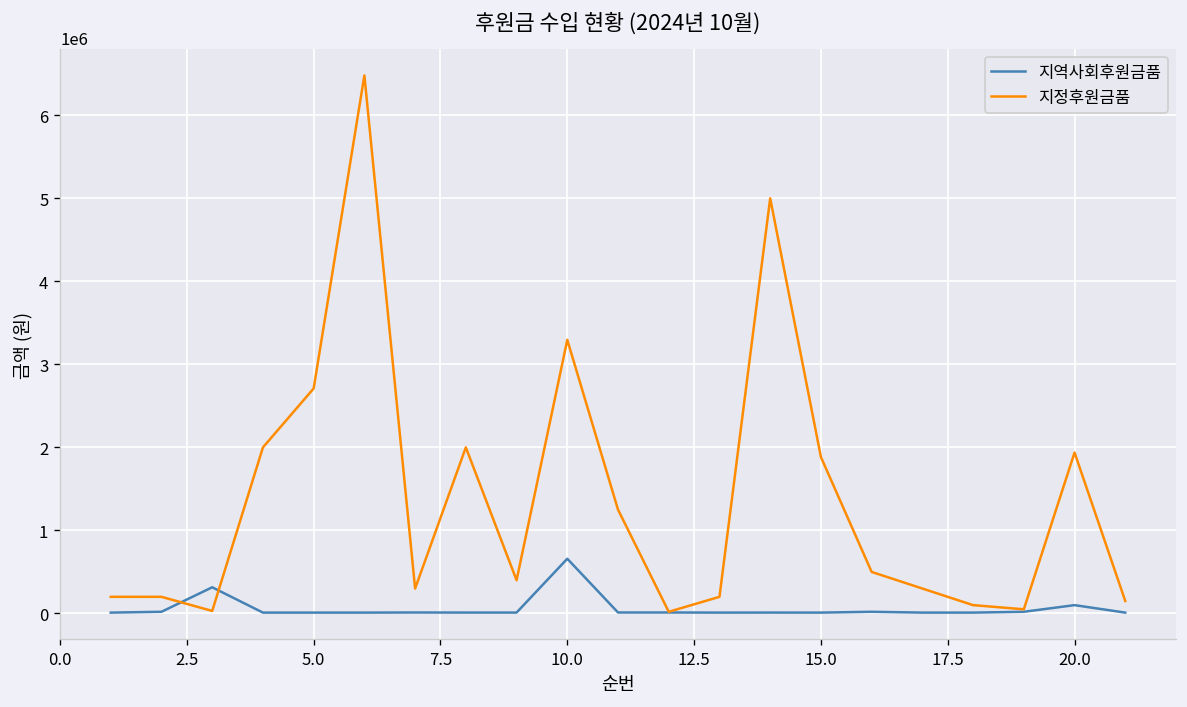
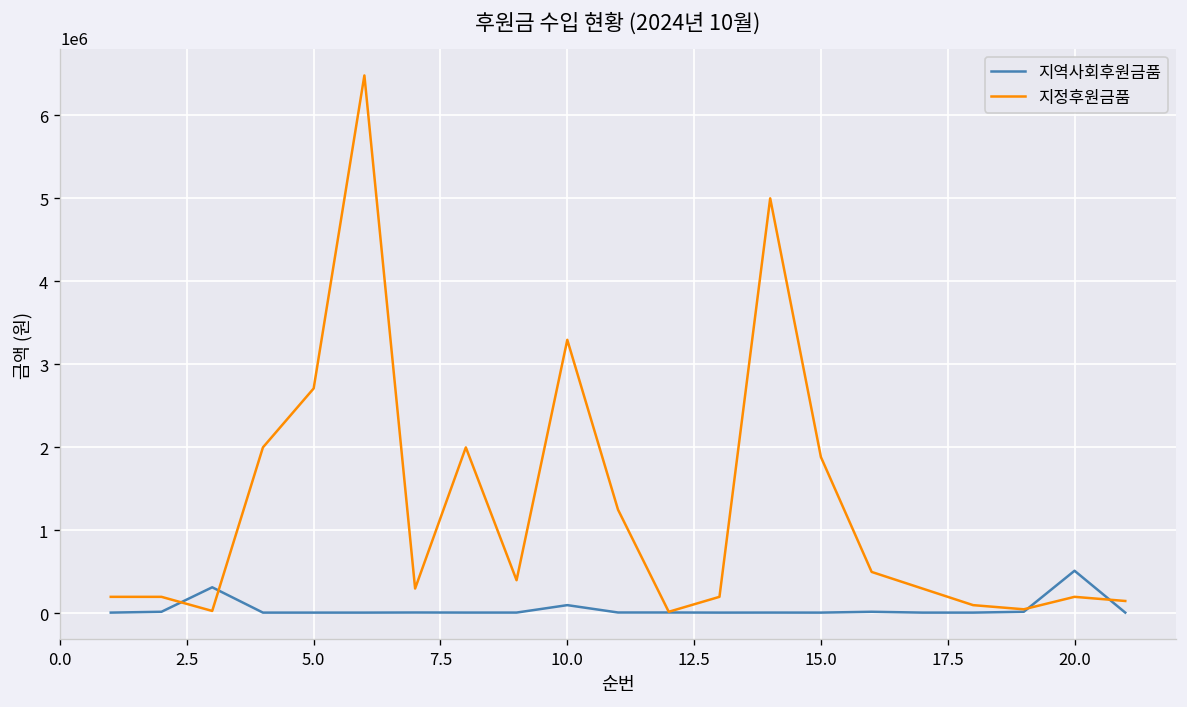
지역사회후원금품, 10.0: 700000 -> 100000
지역사회후원금품, 20.0: 100000 -> 500000
지정후원금품, 20.0: 1900000 -> 200000
